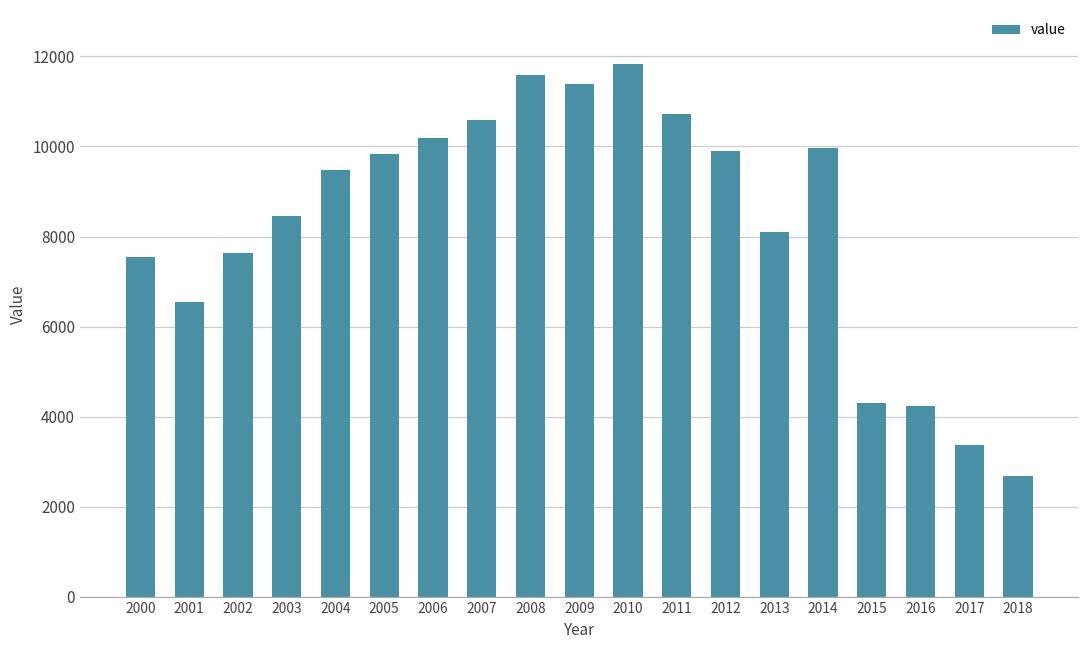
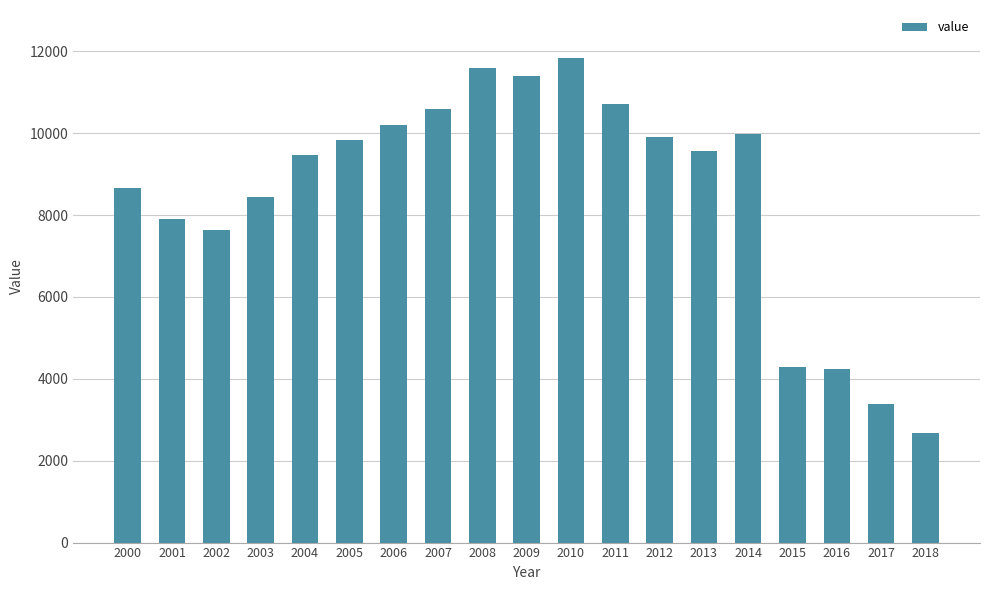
2000: 7500 -> 8700
2001: 6600 -> 7900
2013: 8100 -> 9600
